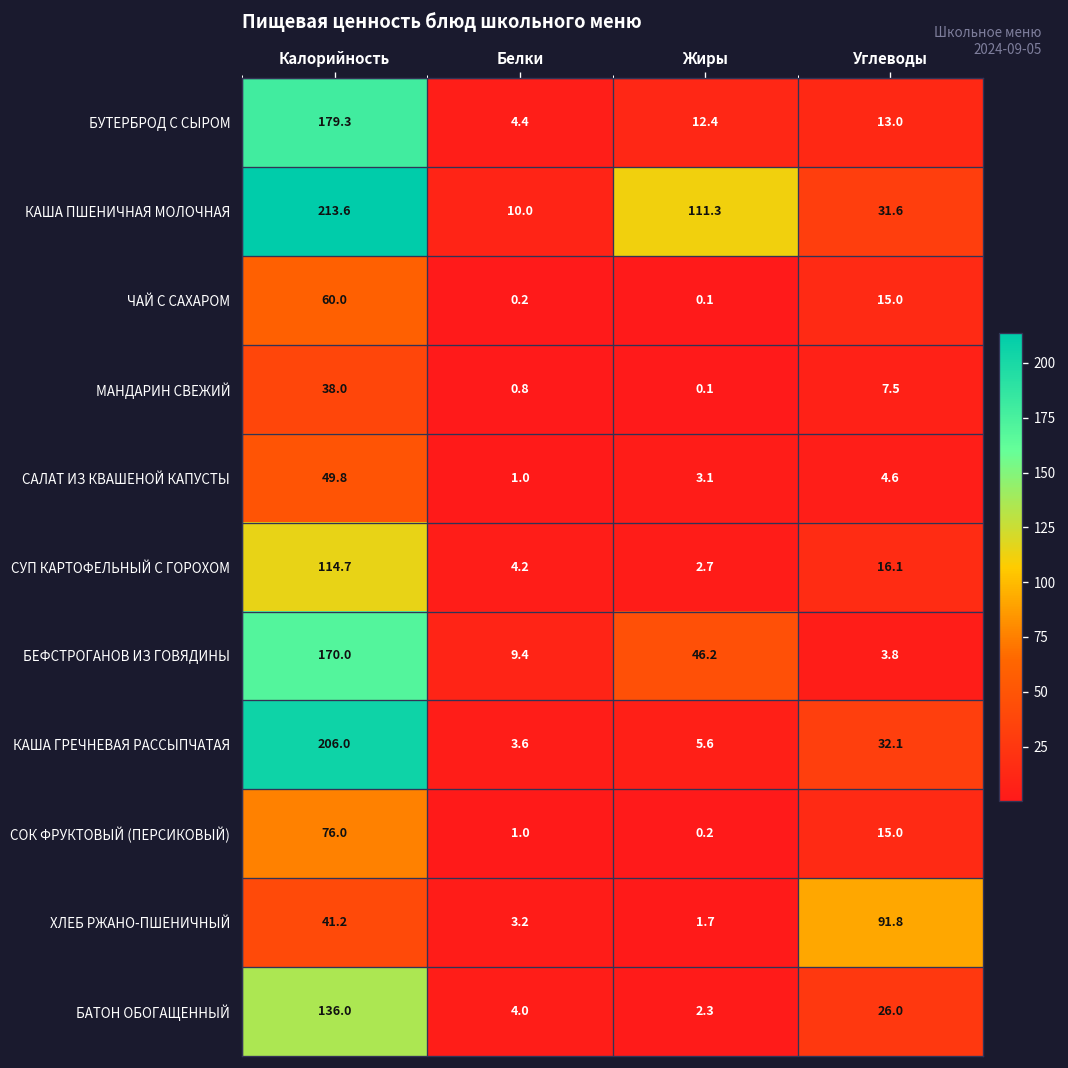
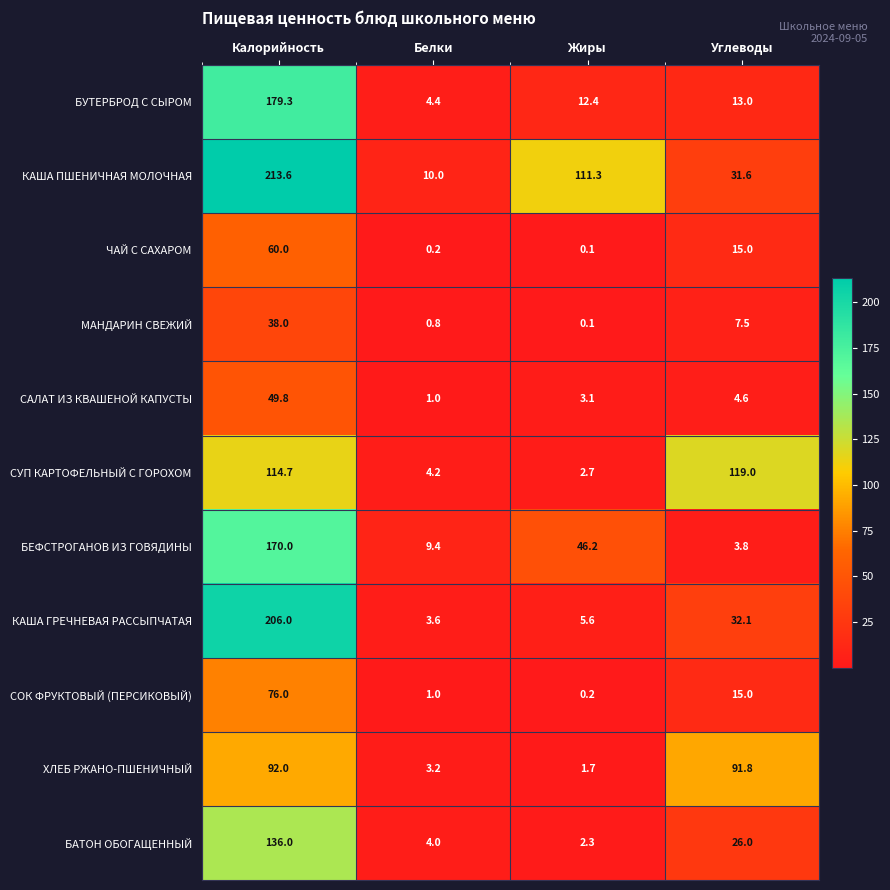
СУП КАРТОФЕЛЬНЫЙ С ГОРОХОМ, Углеводы: 16.1 -> 119.0
ХЛЕБ РЖАНО-ПШЕНИЧНЫЙ, Калорийность: 41.2 -> 92.0
